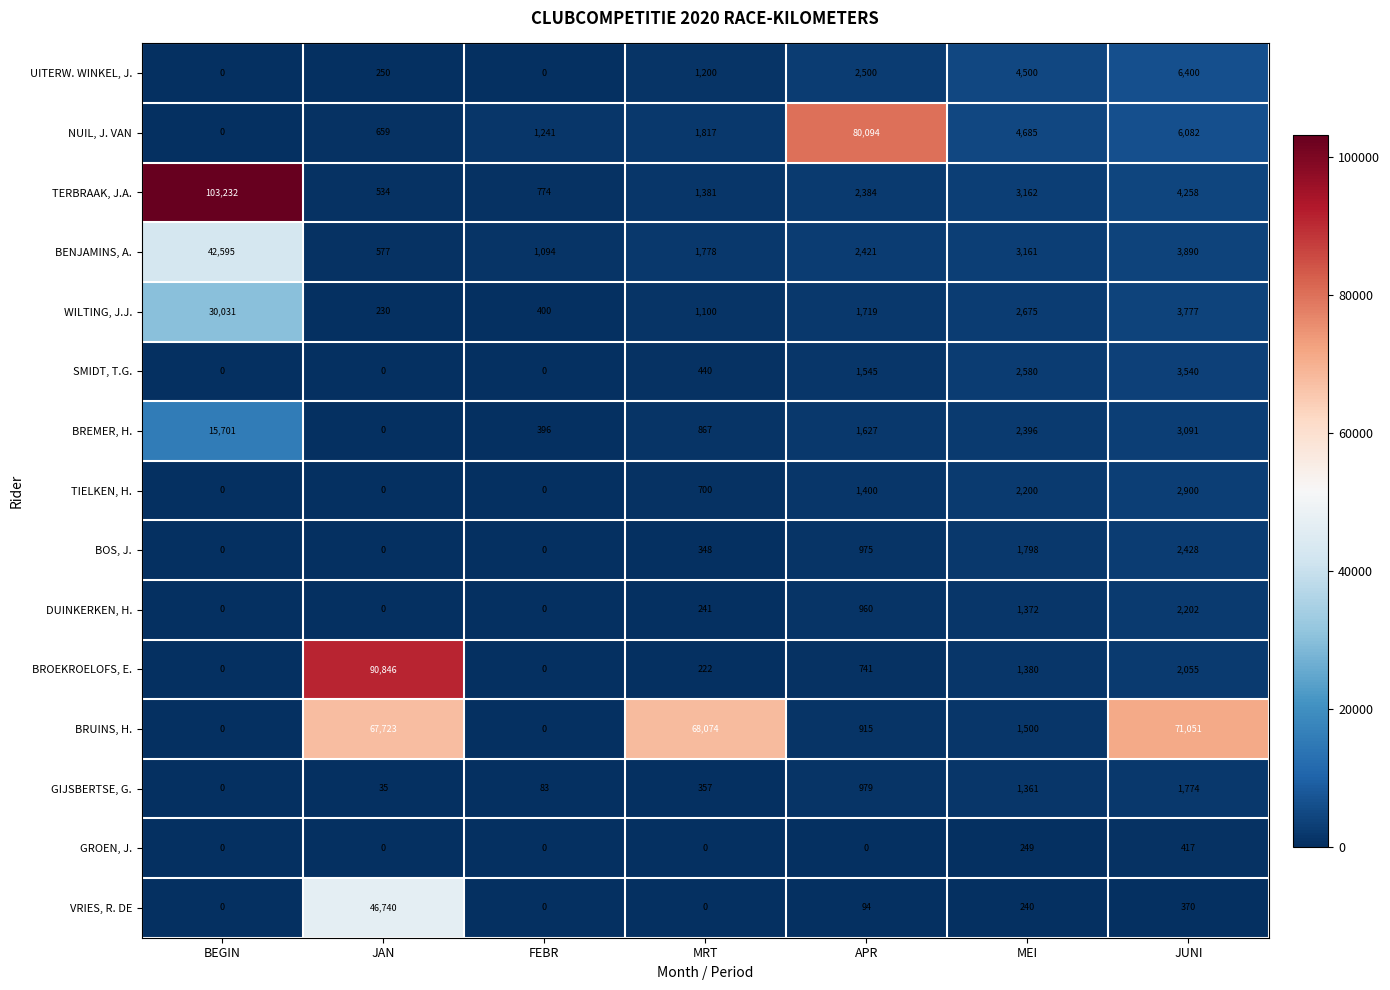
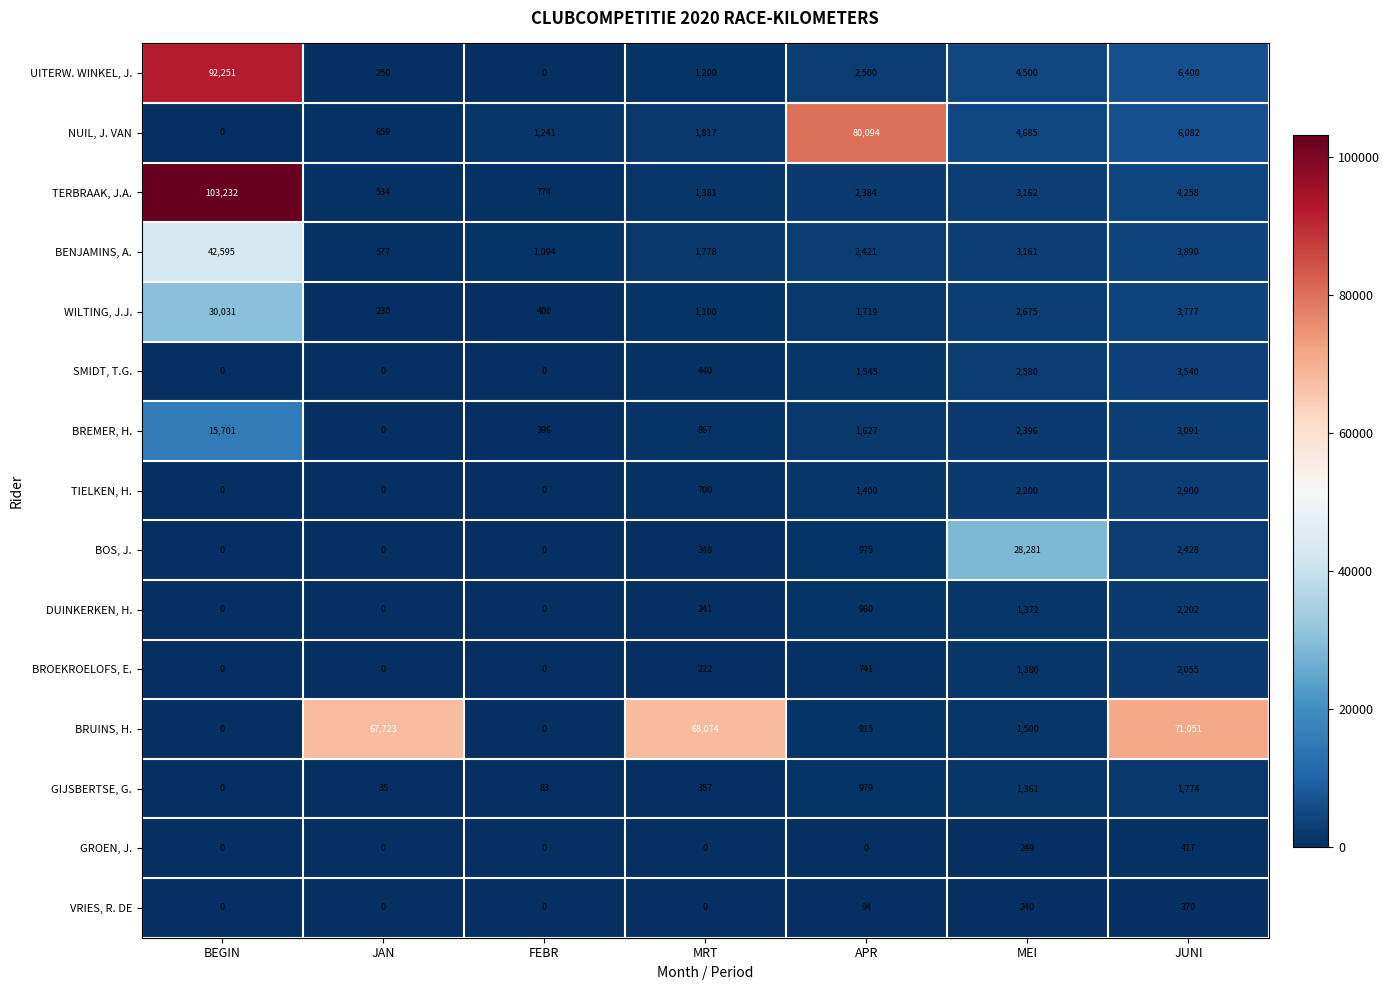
UITERW. WINKEL, J., BEGIN: 0 -> 92,251
BOS, J., MEI: 1,798 -> 28,281
BROEKROELOFS, E., JAN: 90,846 -> 0
VRIES, R. DE, JAN: 46,740 -> 0
